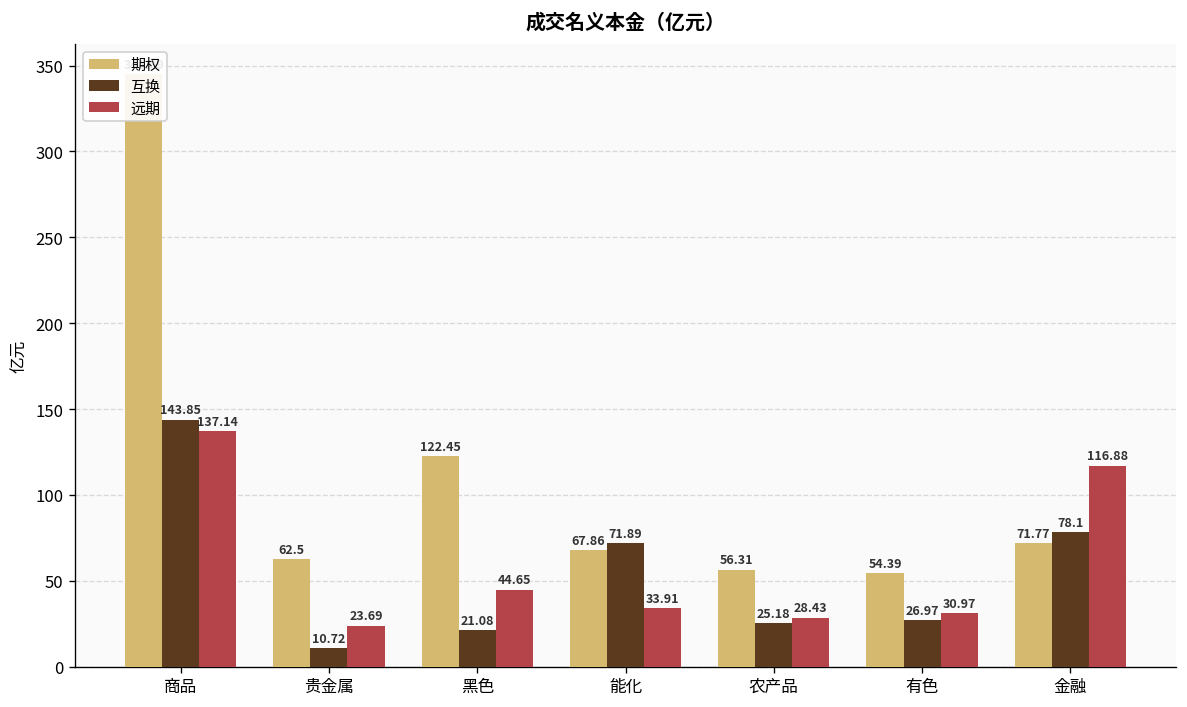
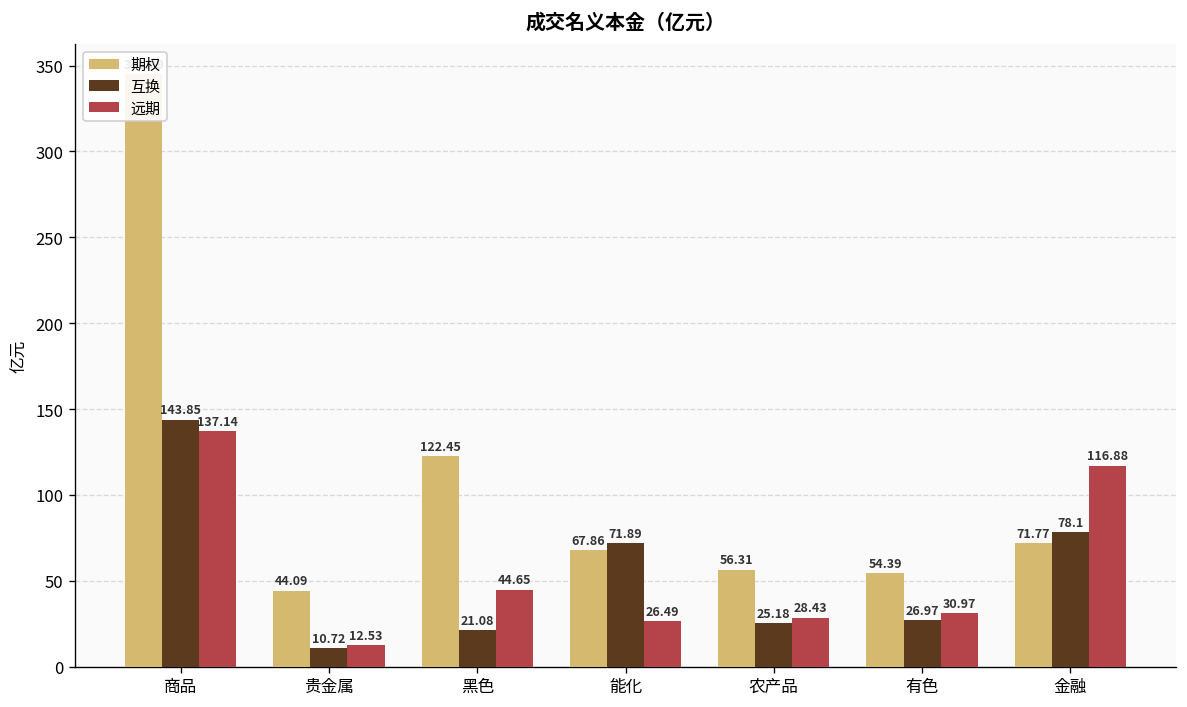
期权, 贵金属: 62.5 -> 44.09
远期, 贵金属: 23.69 -> 12.53
远期, 能化: 33.91 -> 26.49
